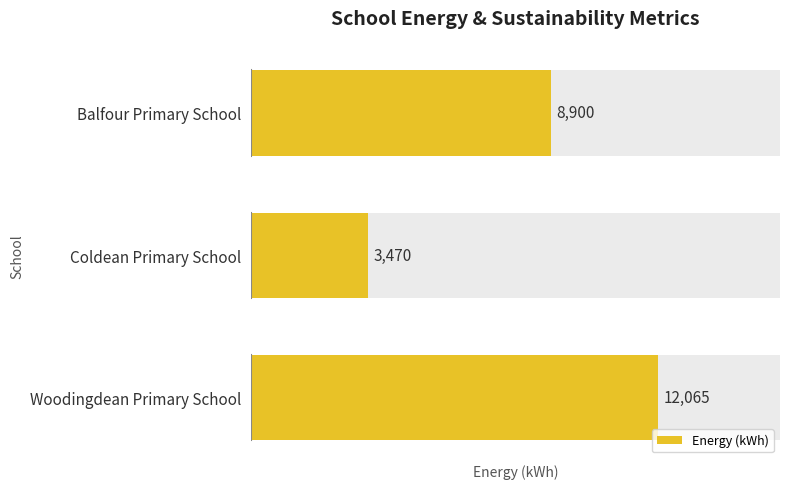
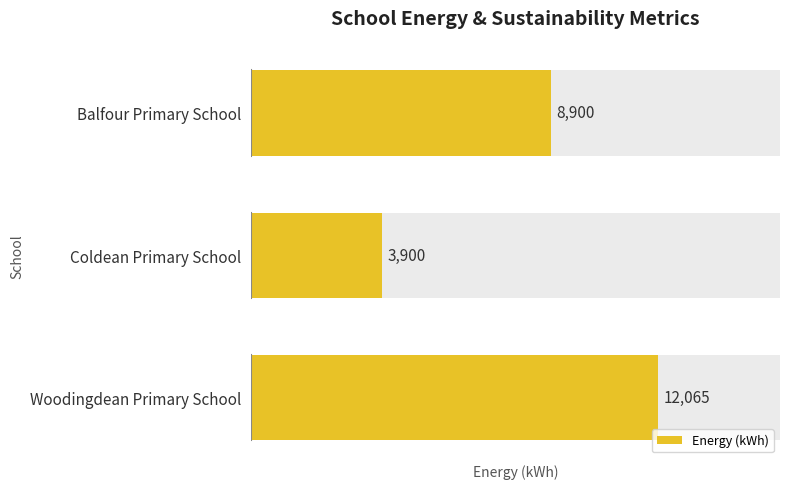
Energy (kWh), Coldean Primary School: 3,470 -> 3,900
